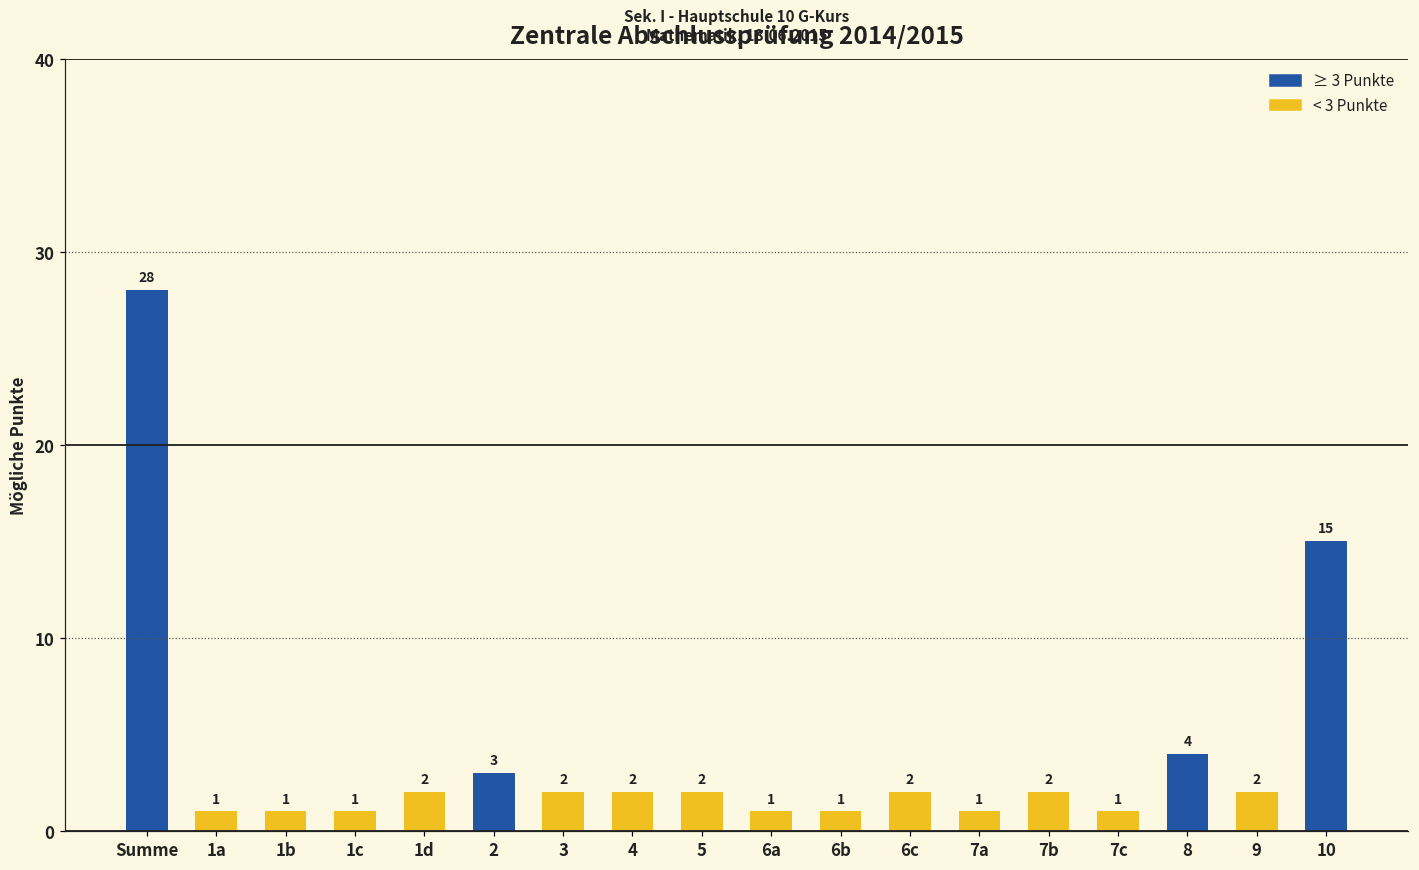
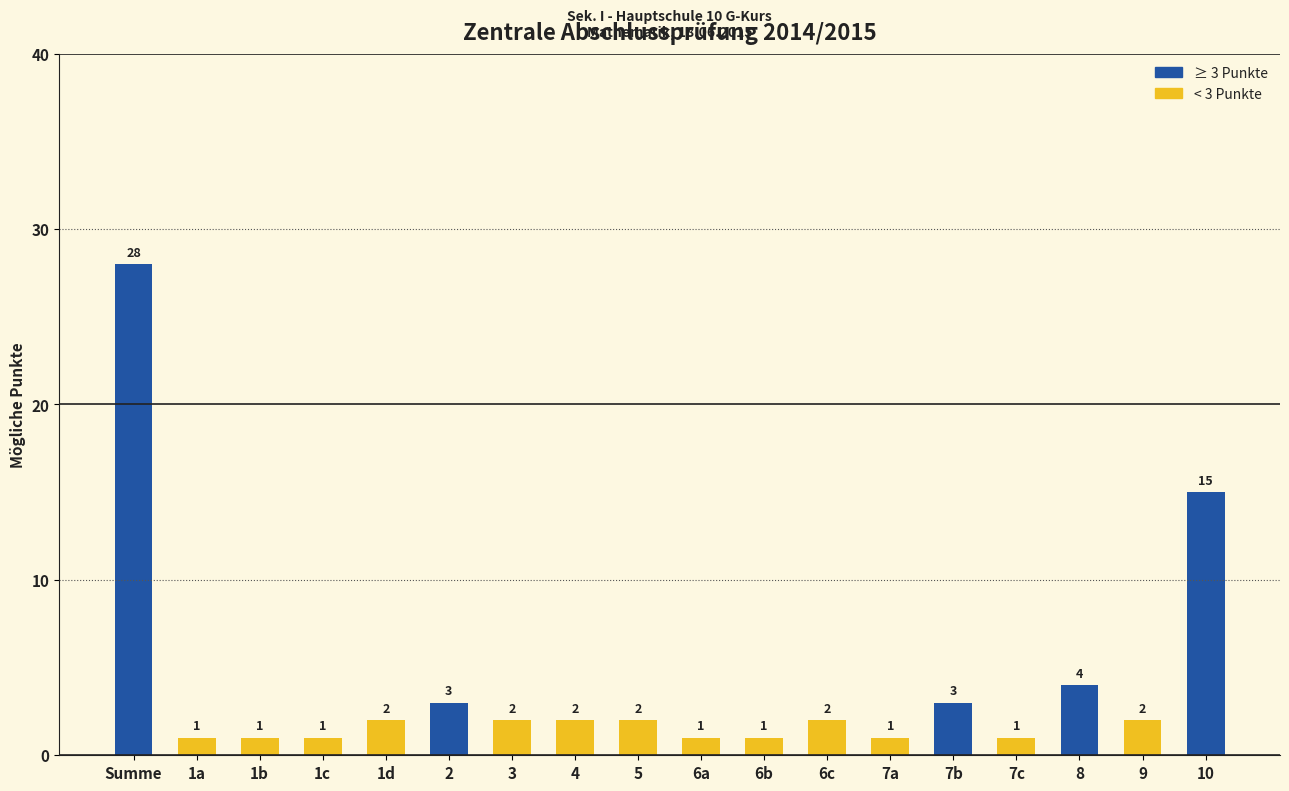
7b: 2 -> 3
